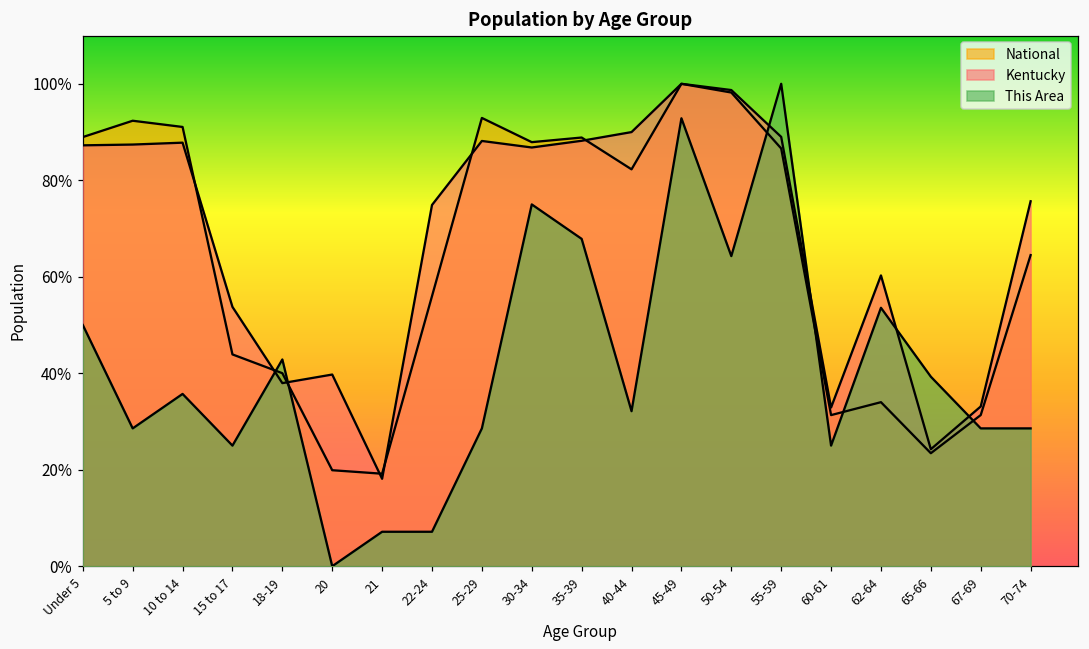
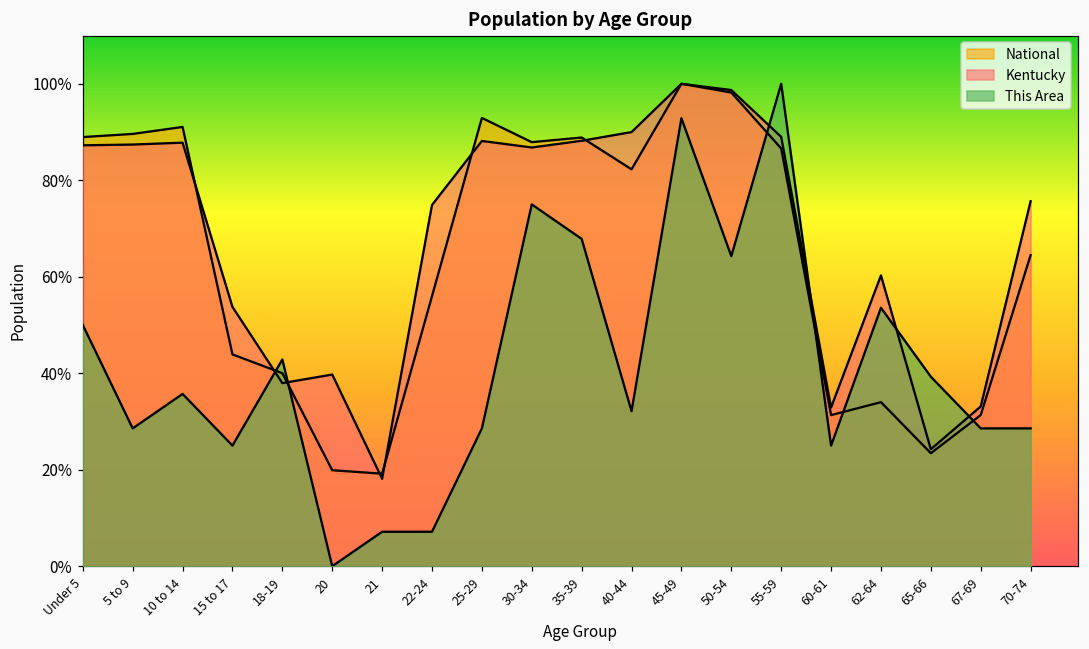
National, 5 to 9: 92% -> 90%
